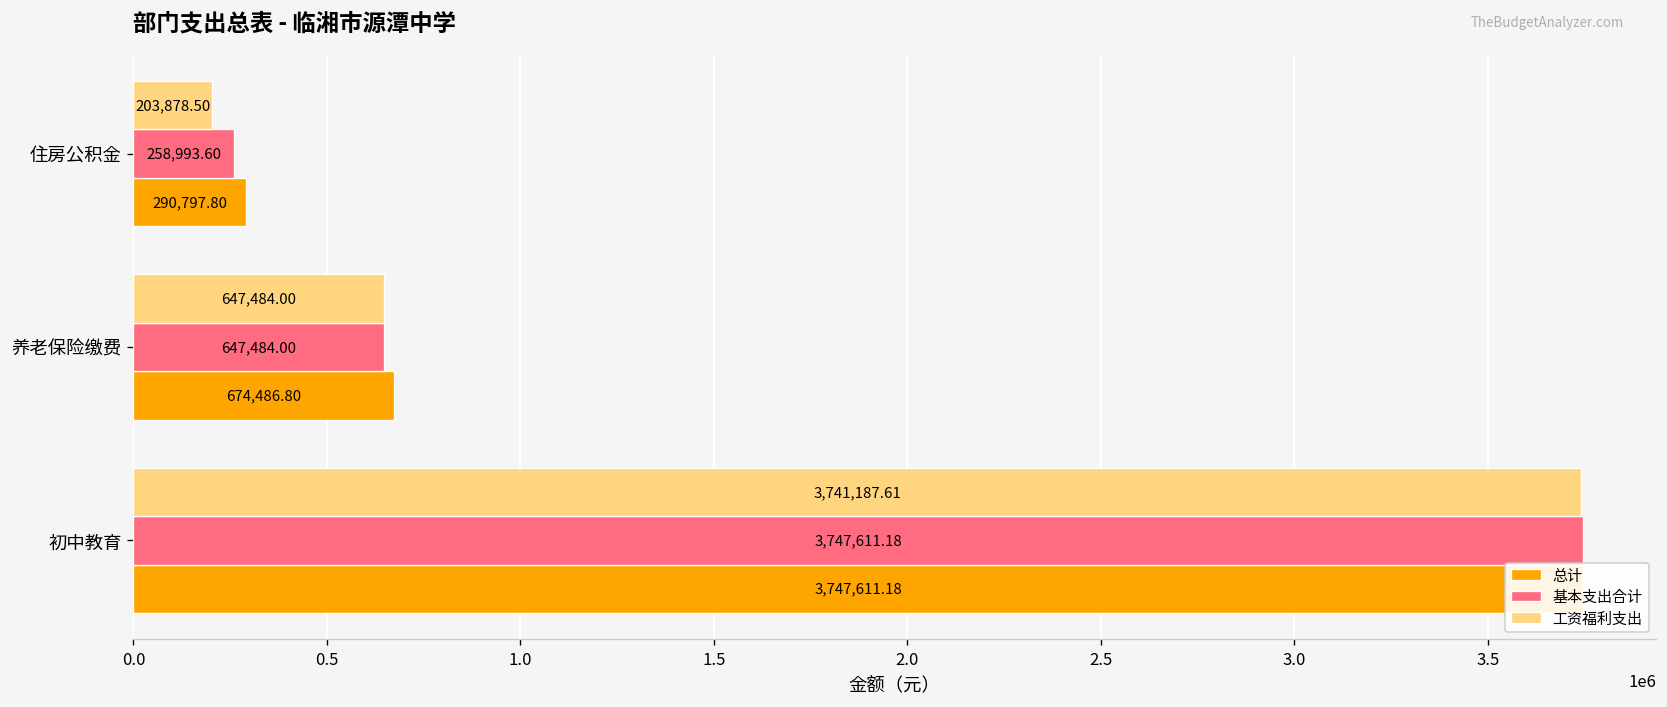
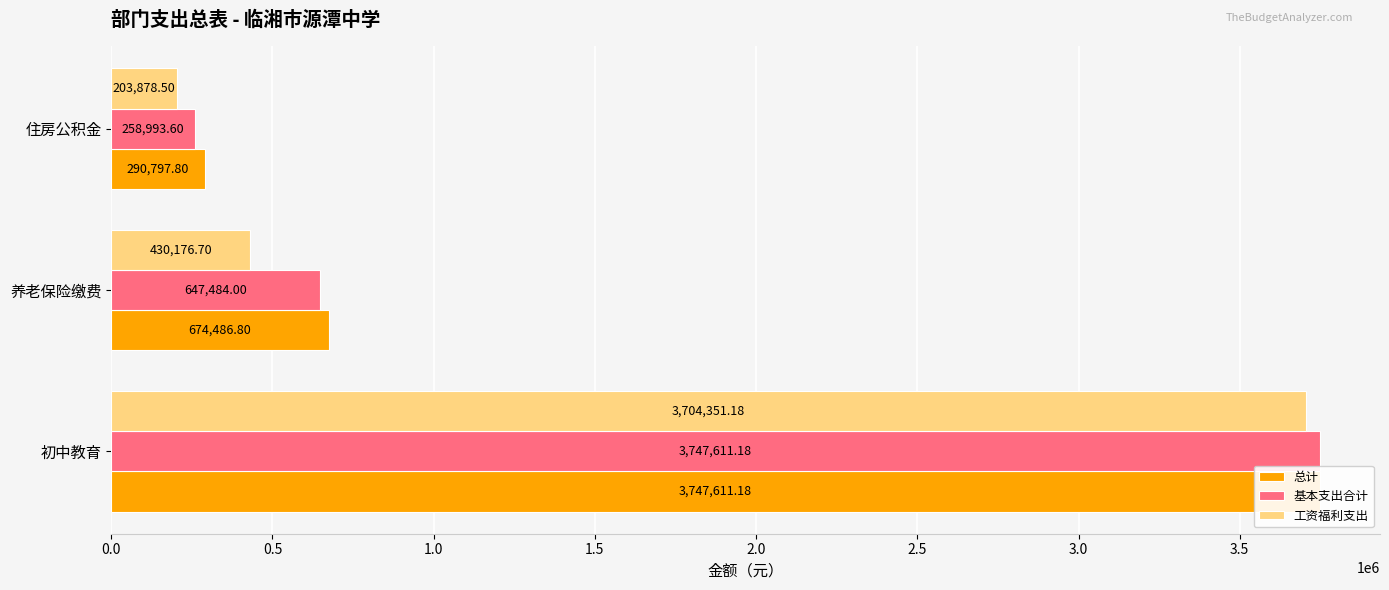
工资福利支出, 养老保险缴费: 647,484.00 -> 430,176.70
工资福利支出, 初中教育: 3,741,187.61 -> 3,704,351.18
